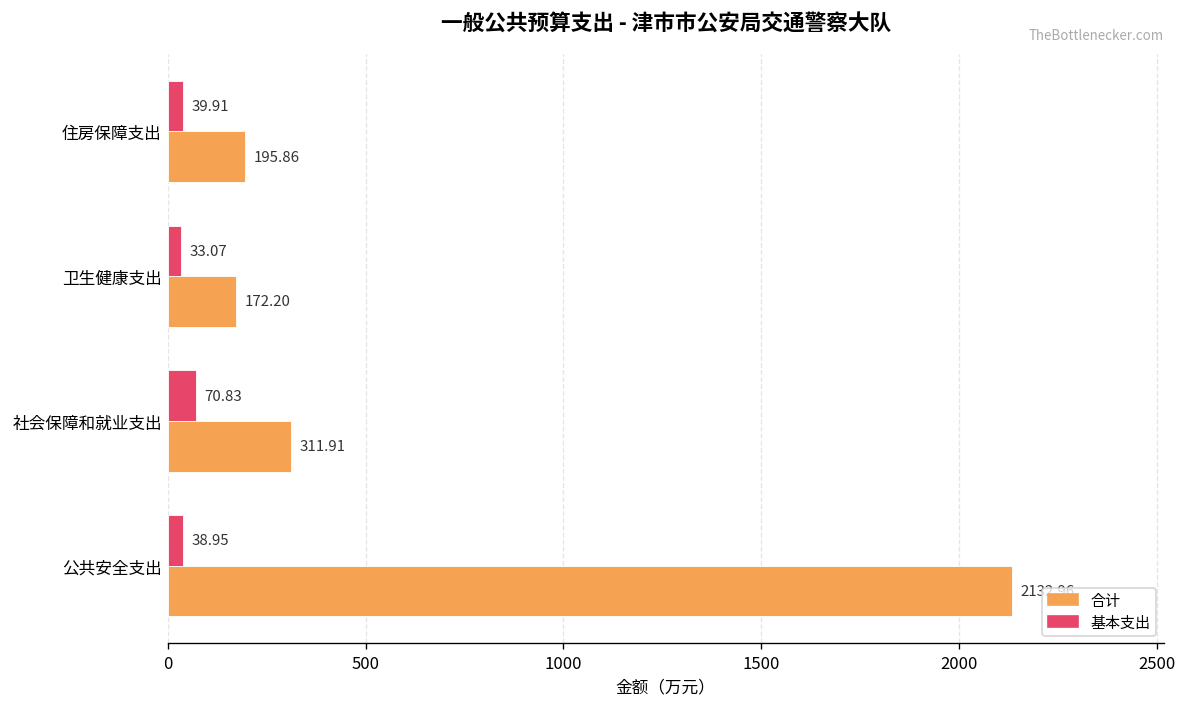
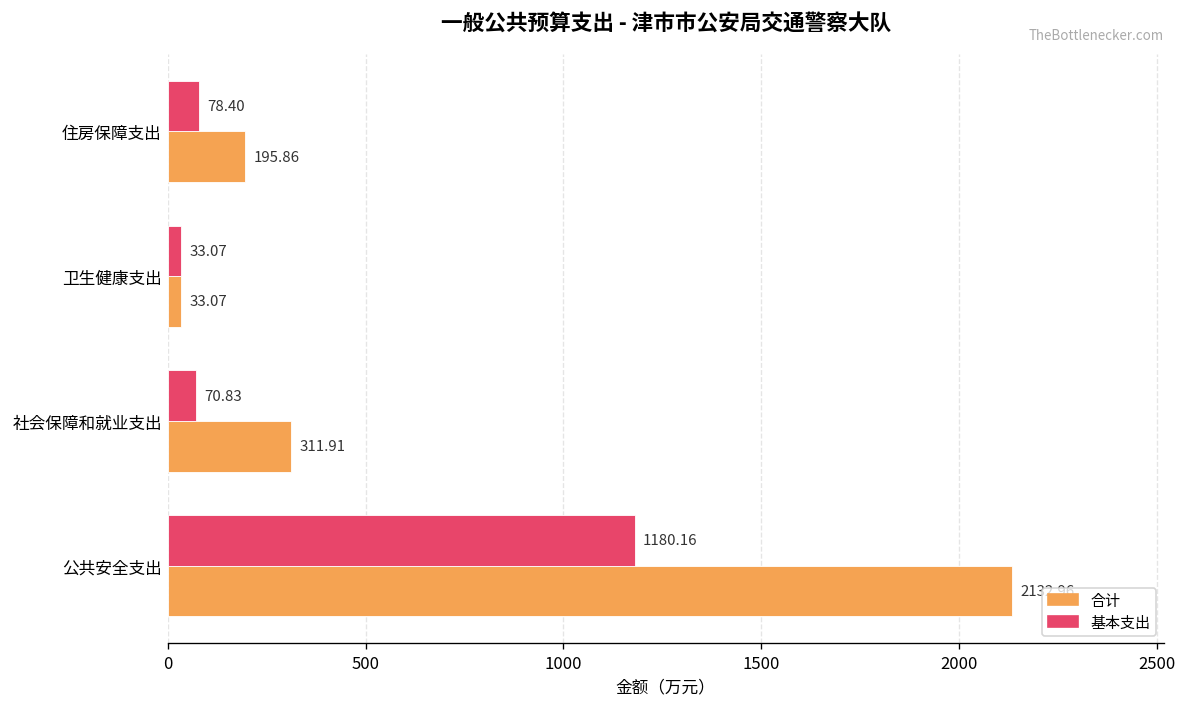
基本支出, 住房保障支出: 39.91 -> 78.40
合计, 卫生健康支出: 172.20 -> 33.07
基本支出, 公共安全支出: 38.95 -> 1180.16
